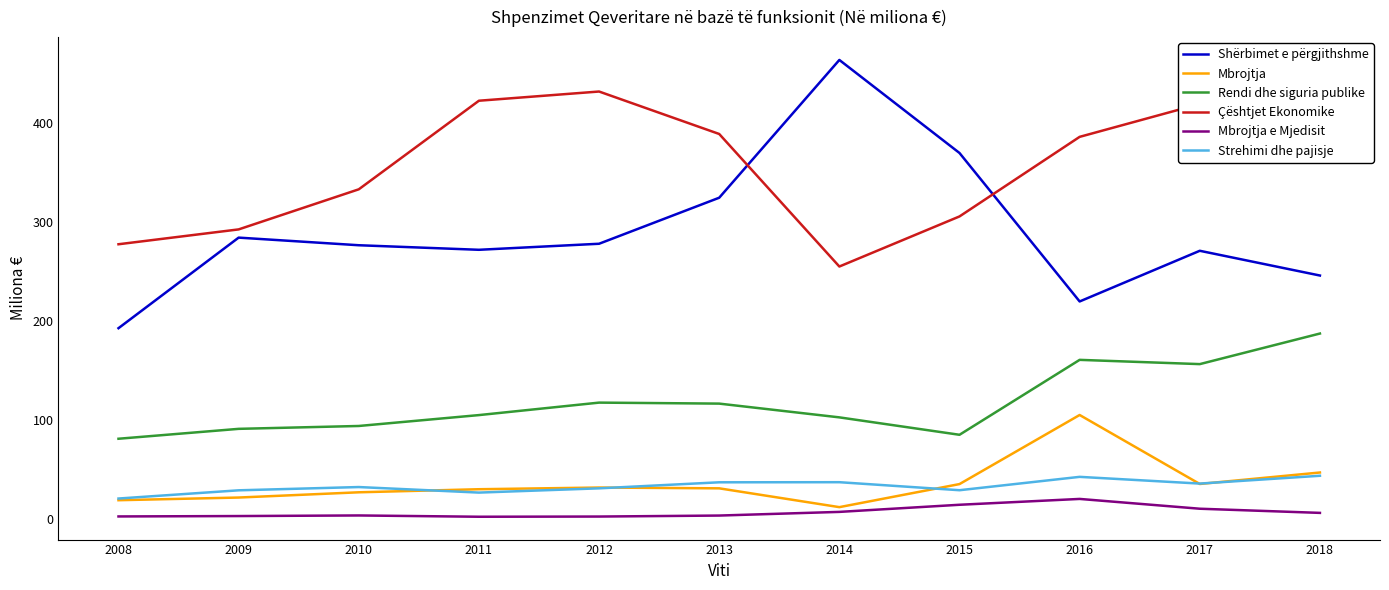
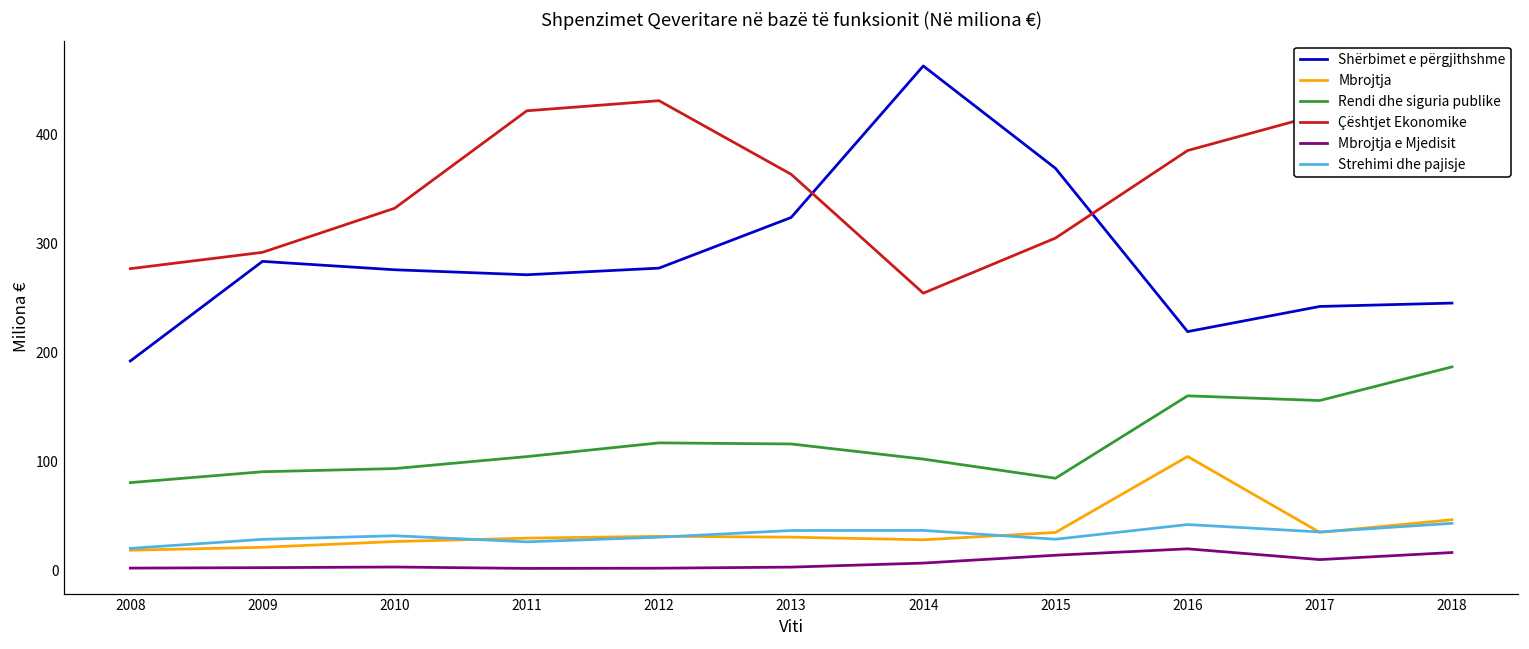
Çështjet Ekonomike, 2013: 390 -> 360
Mbrojtja, 2014: 10 -> 30
Shërbimet e përgjithshme, 2017: 270 -> 240
Mbrojtja e Mjedisit, 2018: 10 -> 20
